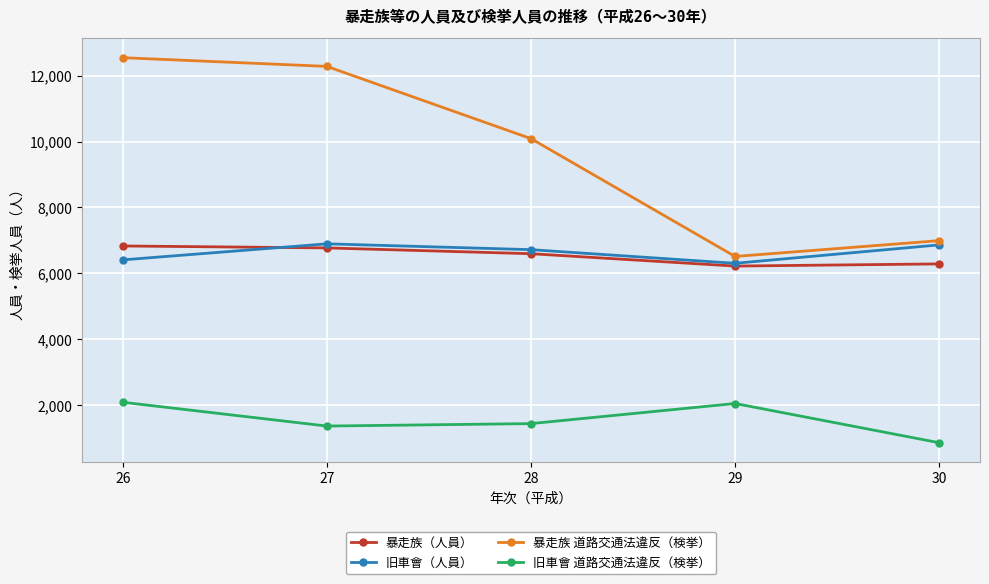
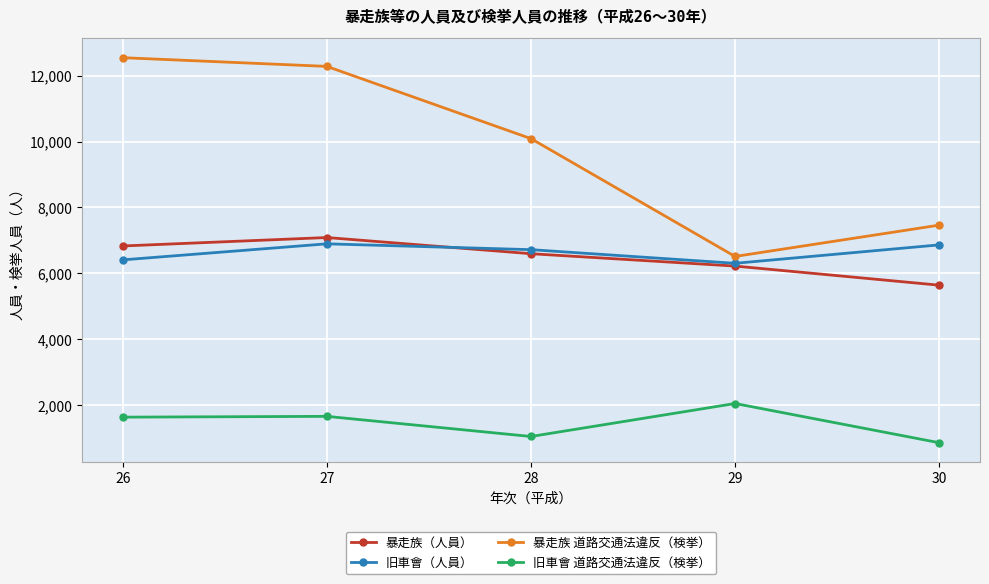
旧車會 道路交通法違反（検挙）, 26: 2,100 -> 1,600
暴走族（人員）, 27: 6,800 -> 7,100
旧車會 道路交通法違反（検挙）, 27: 1,400 -> 1,700
旧車會 道路交通法違反（検挙）, 28: 1,400 -> 1,000
暴走族（人員）, 30: 6,300 -> 5,600
暴走族 道路交通法違反（検挙）, 30: 7,000 -> 7,500
